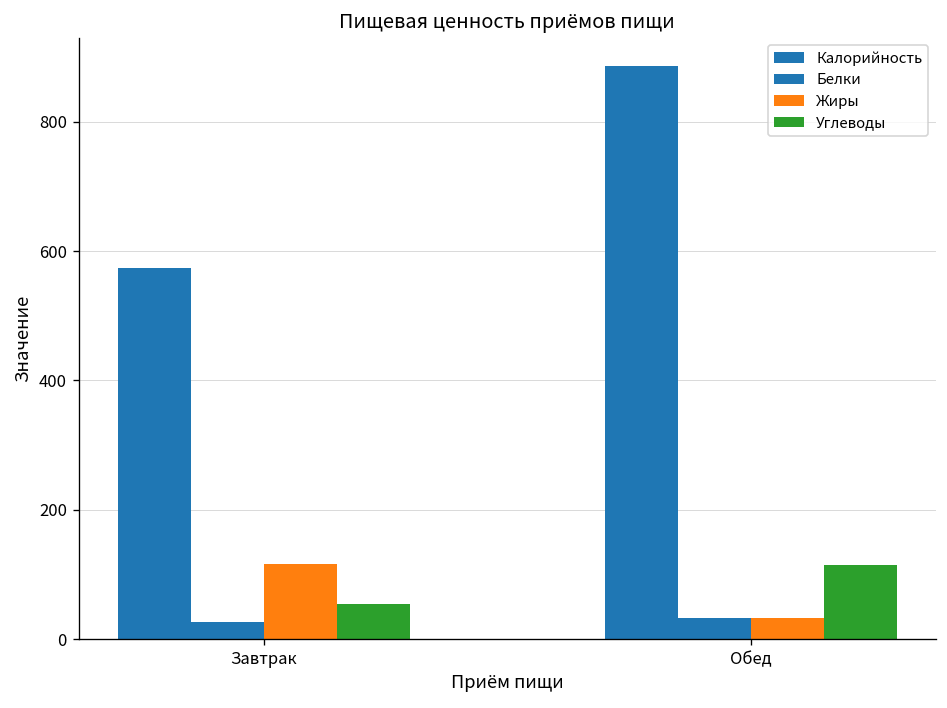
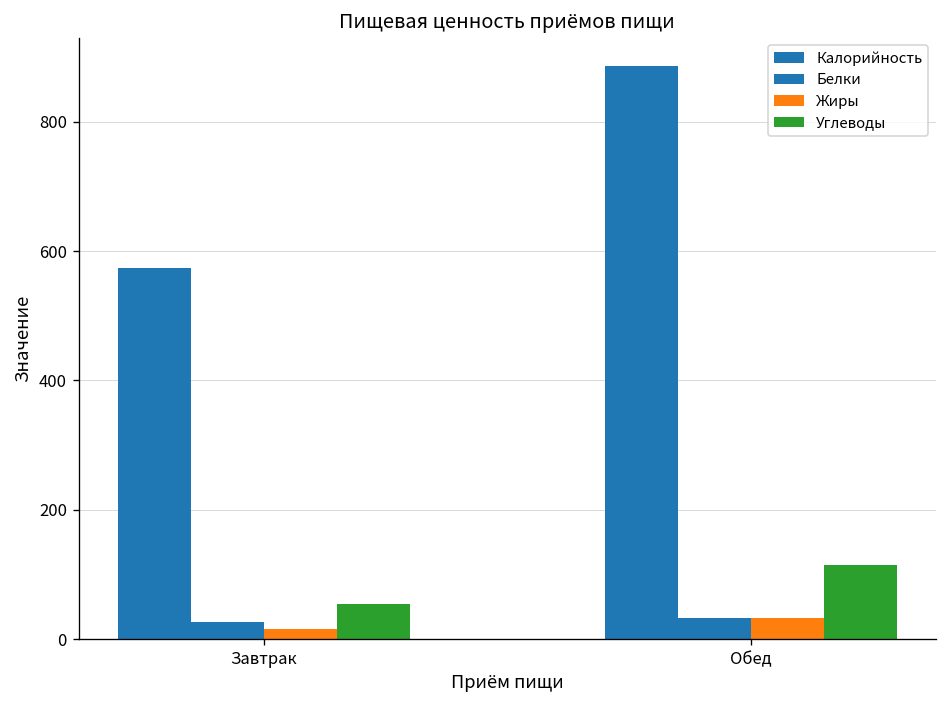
Жиры, Завтрак: 120 -> 20
